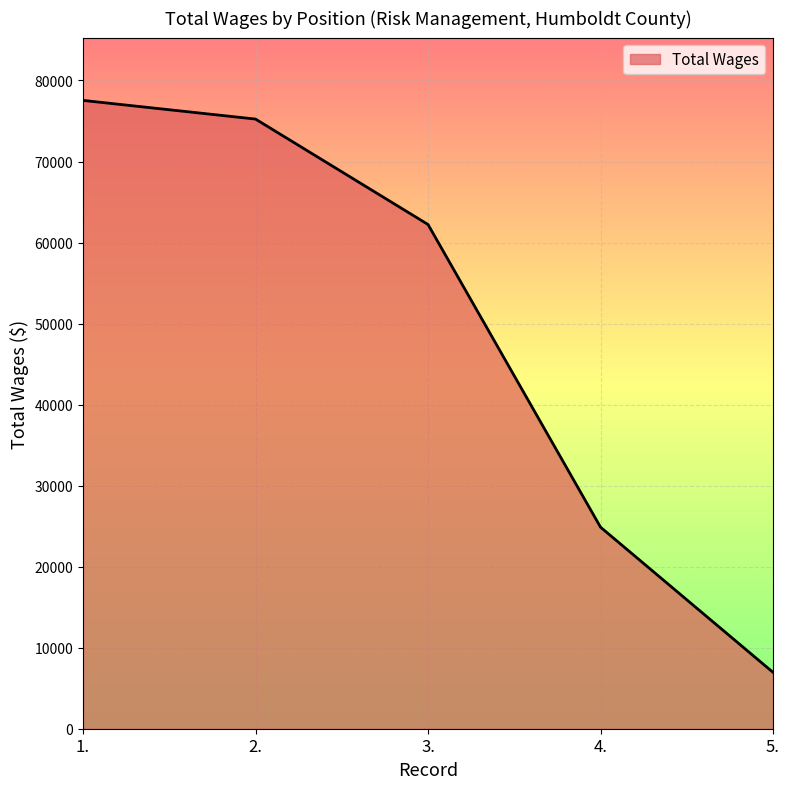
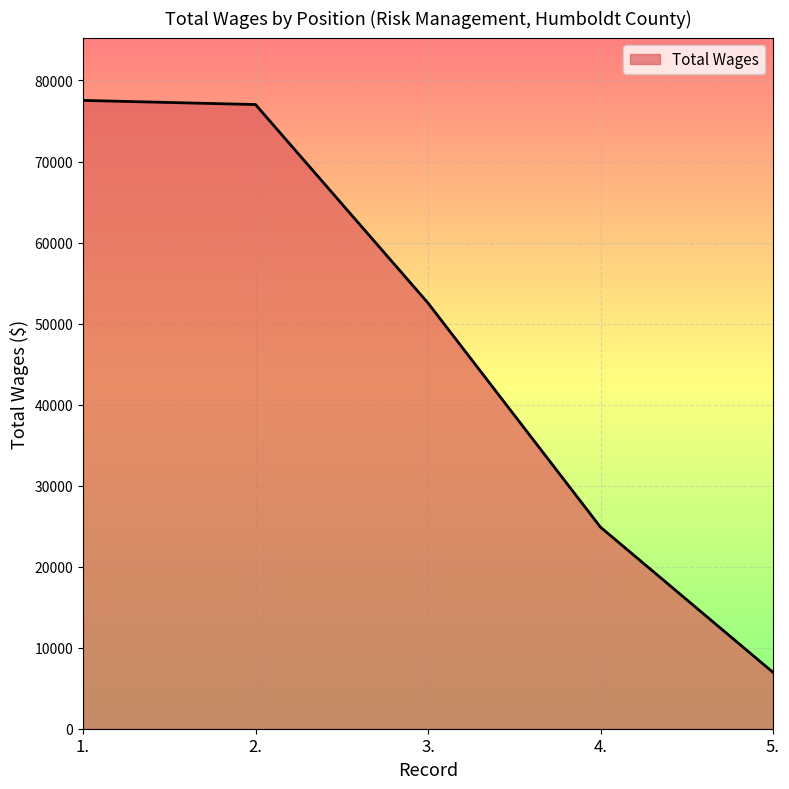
2.: 75000 -> 77000
3.: 62000 -> 53000
